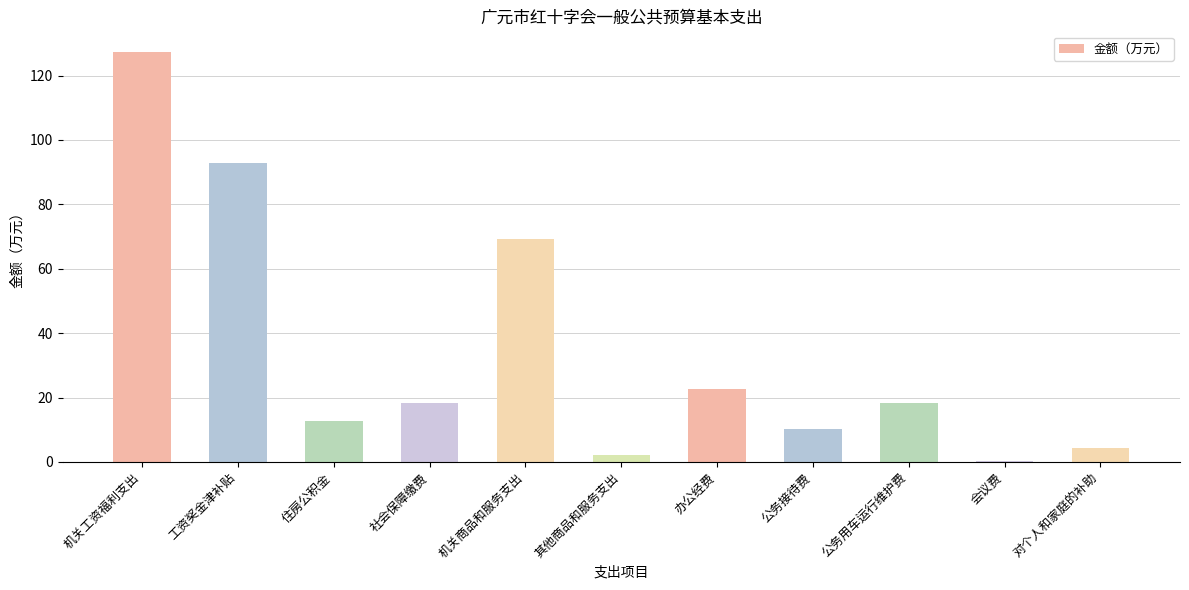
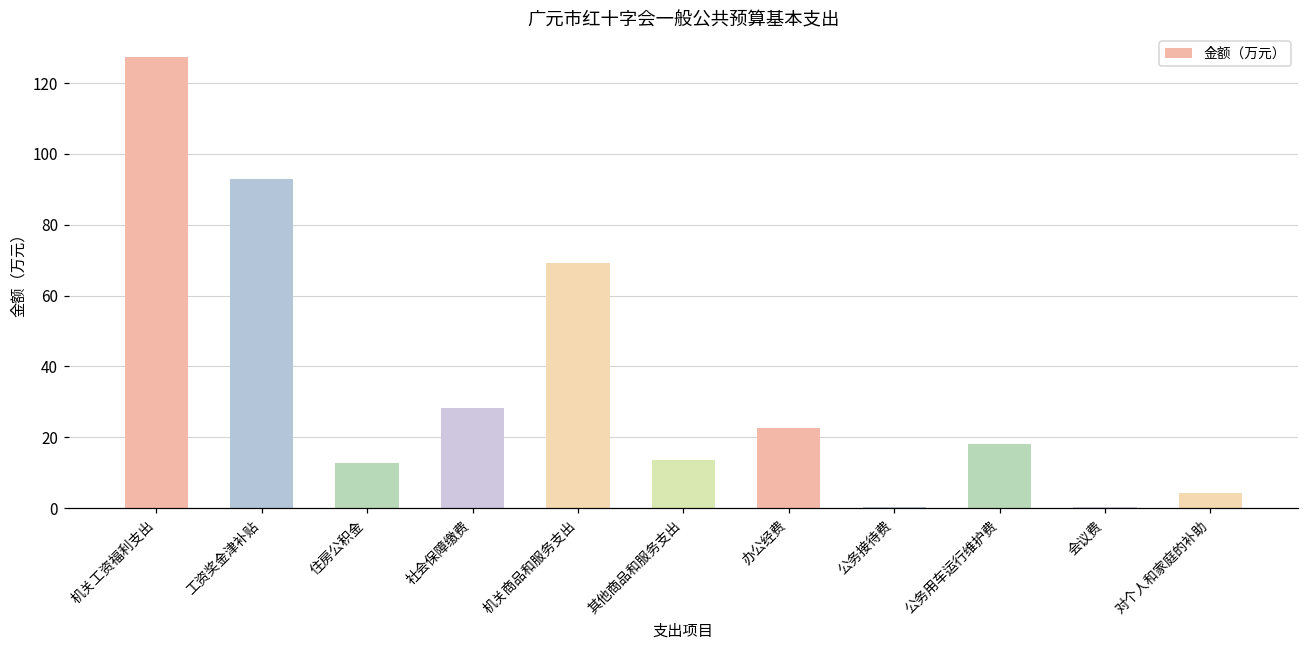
社会保障缴费: 18 -> 28
其他商品和服务支出: 2 -> 14
公务接待费: 10 -> 0
